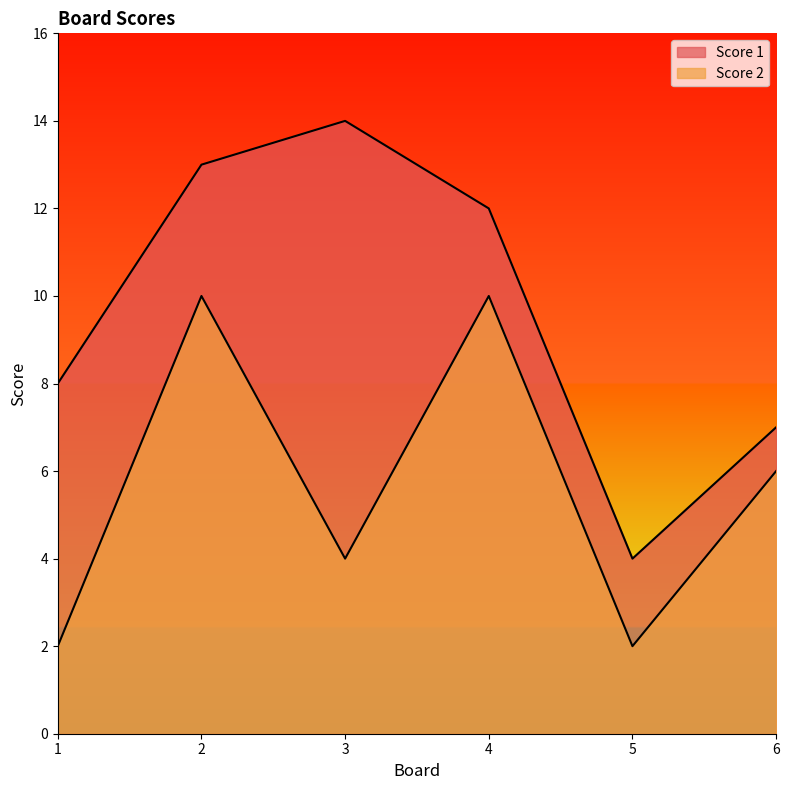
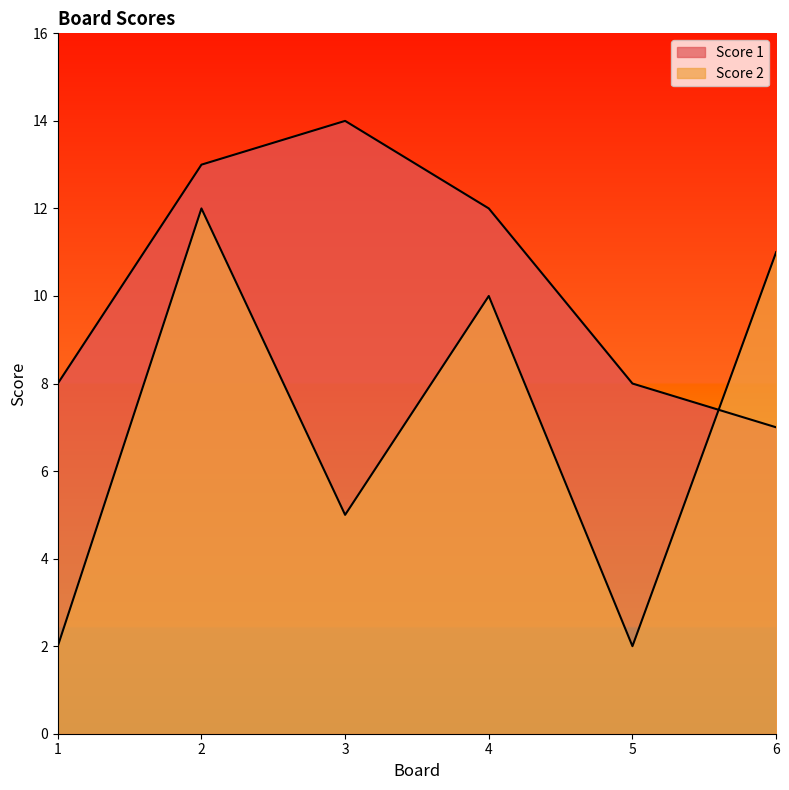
Score 2, 2: 10 -> 12
Score 2, 3: 4 -> 5
Score 1, 5: 4 -> 8
Score 2, 6: 6 -> 11
